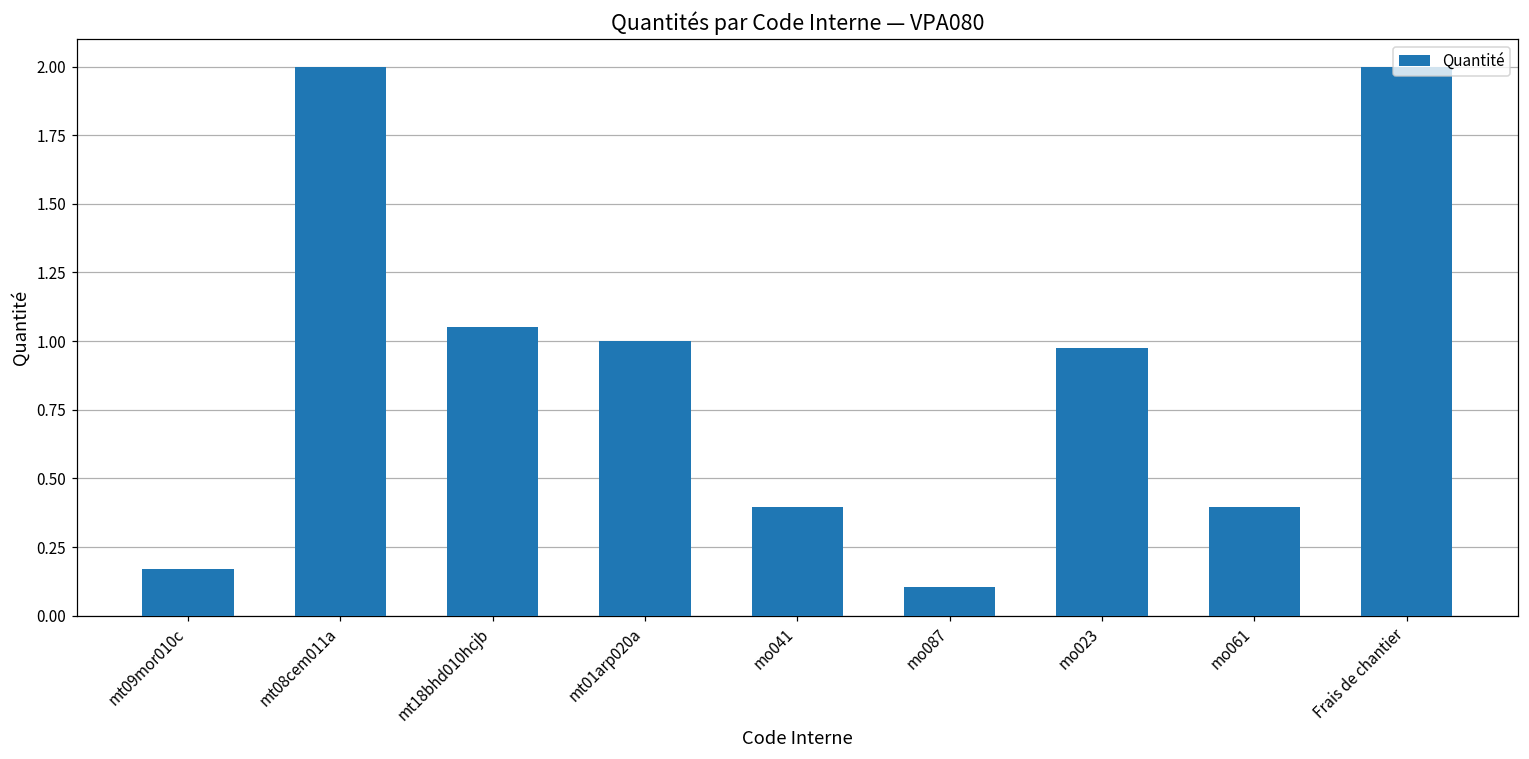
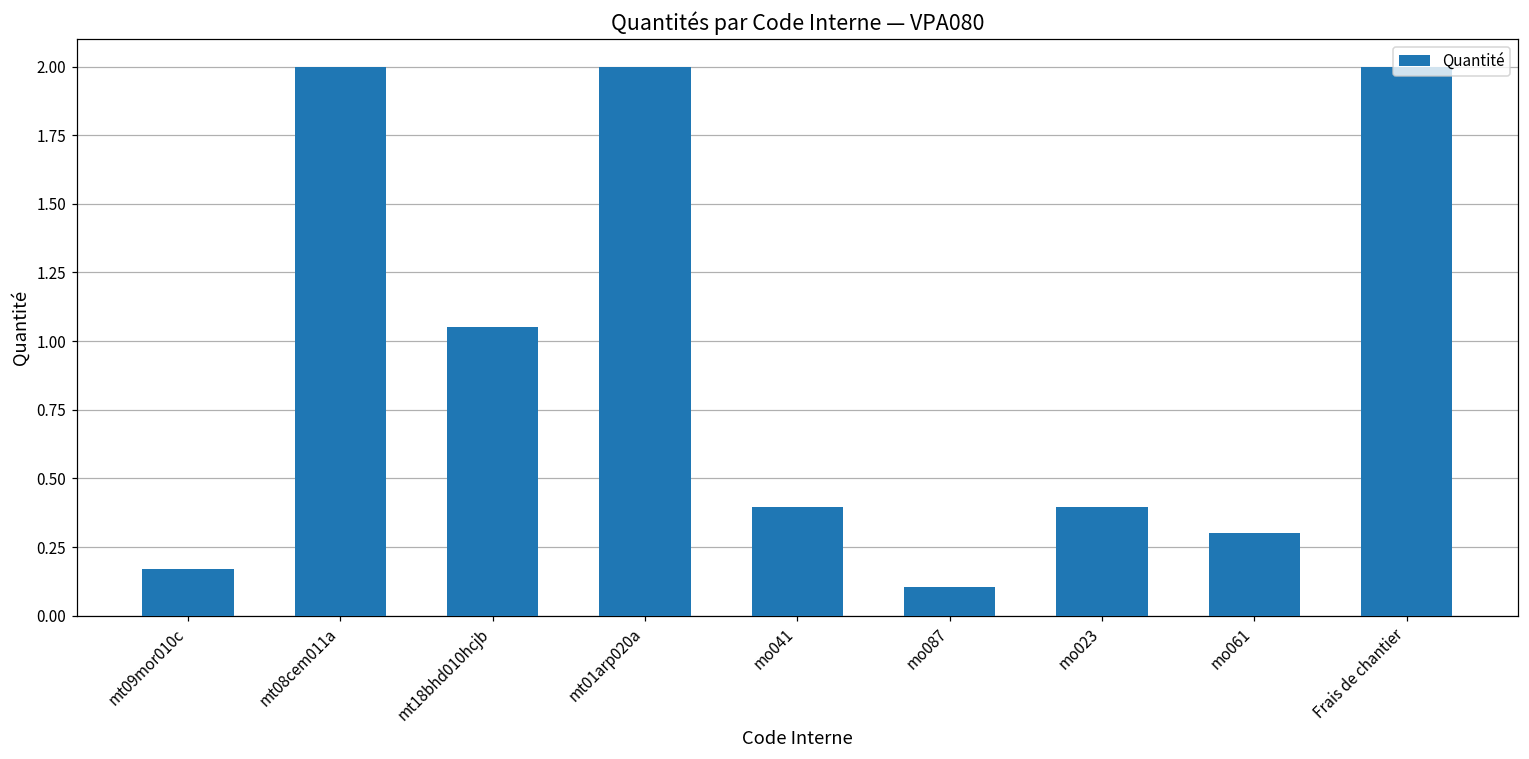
mt01arp020a: 1 -> 2
mo023: 0.98 -> 0.40
mo061: 0.40 -> 0.30
